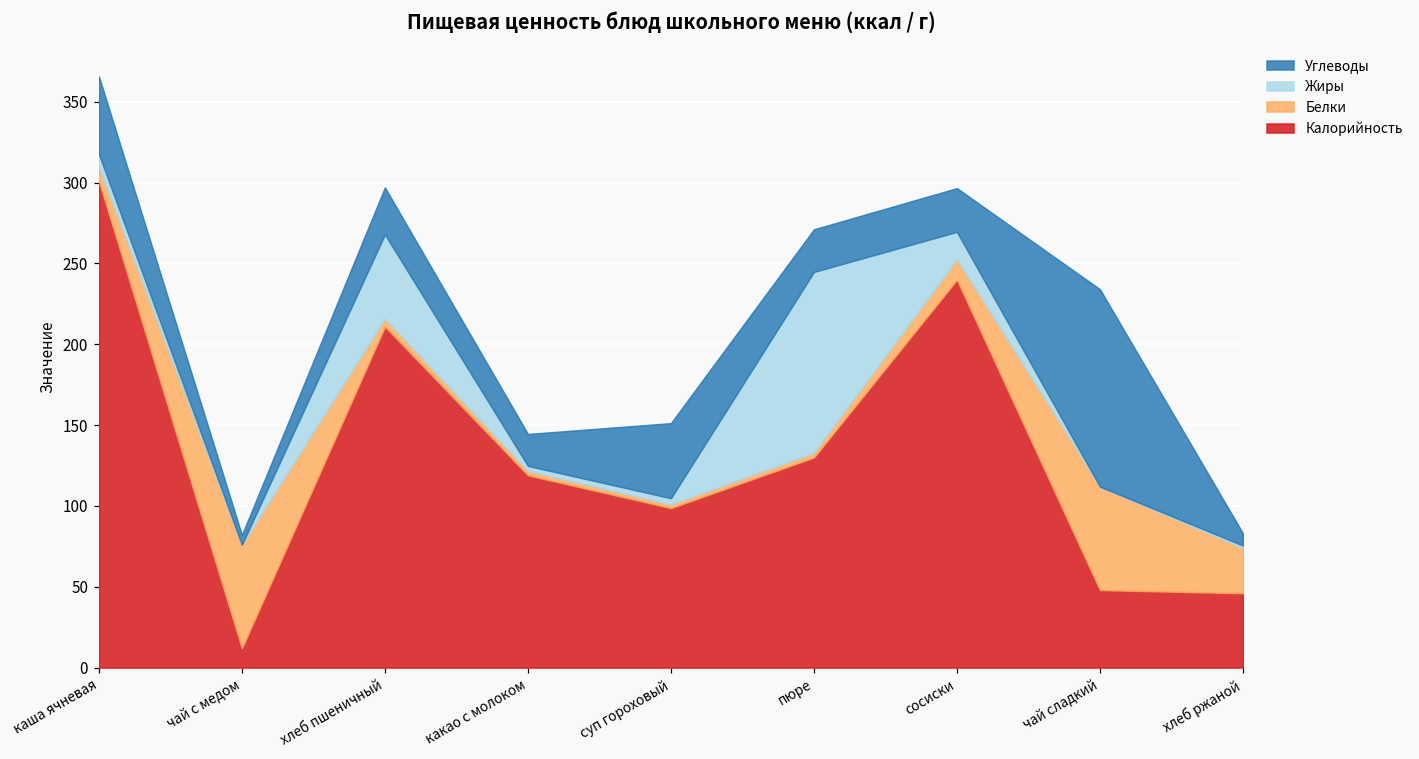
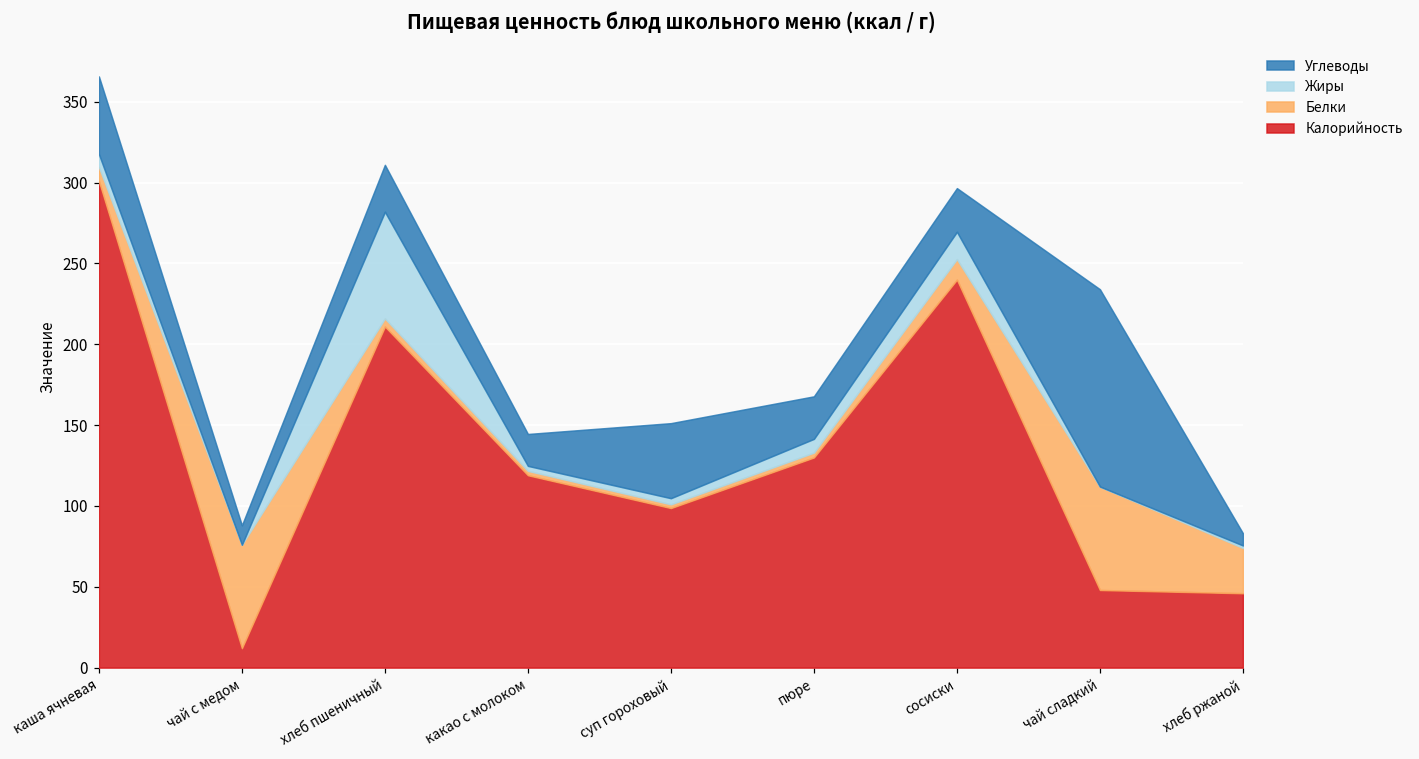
Углеводы, чай с медом: 6 -> 12
Жиры, хлеб пшеничный: 52 -> 66
Жиры, пюре: 112 -> 9
